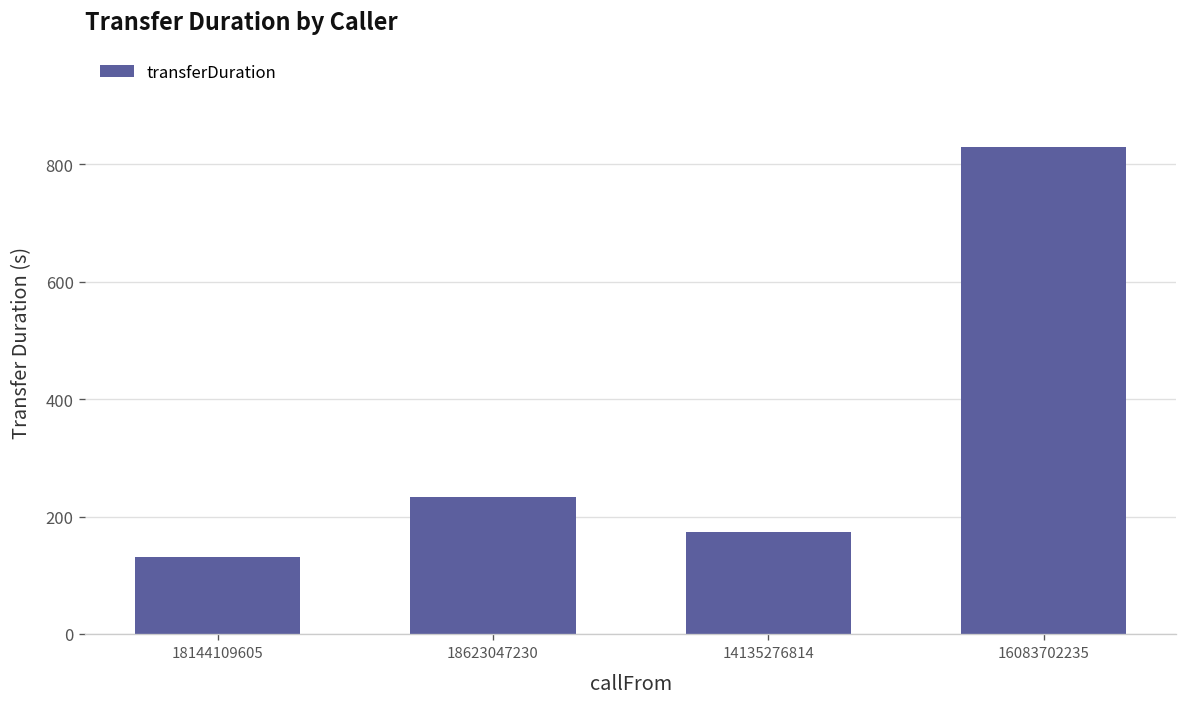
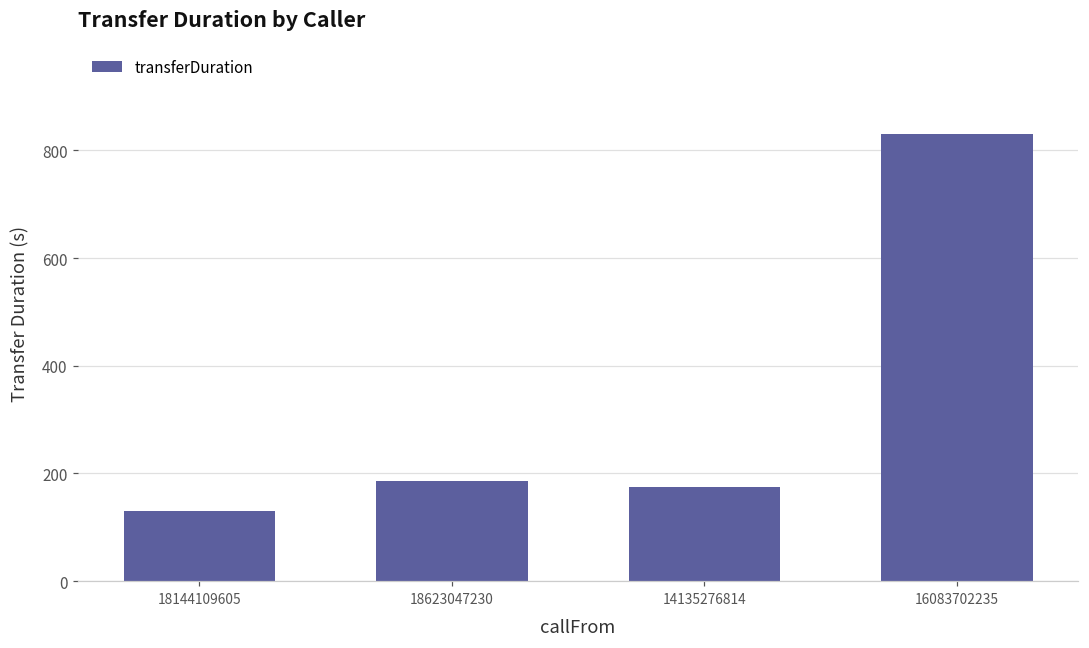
18623047230: 230 -> 190
